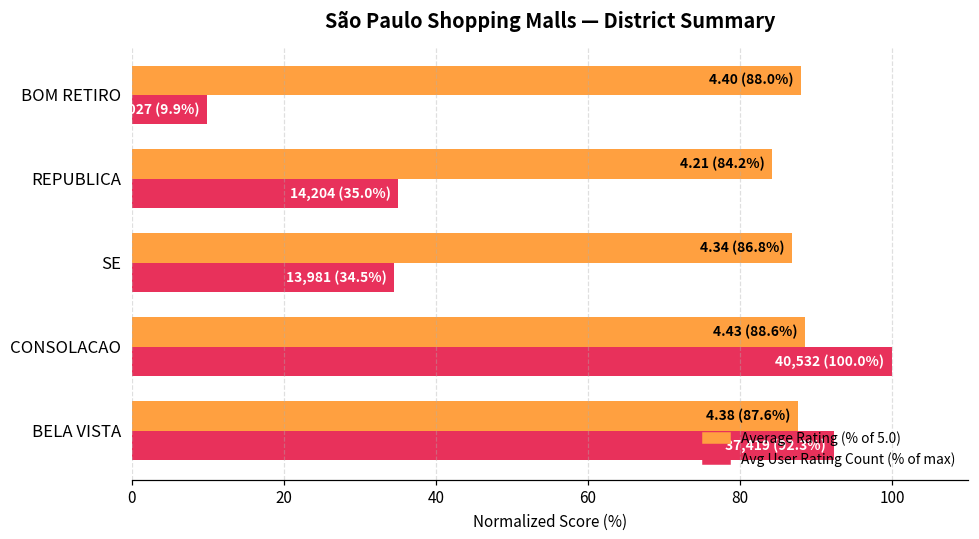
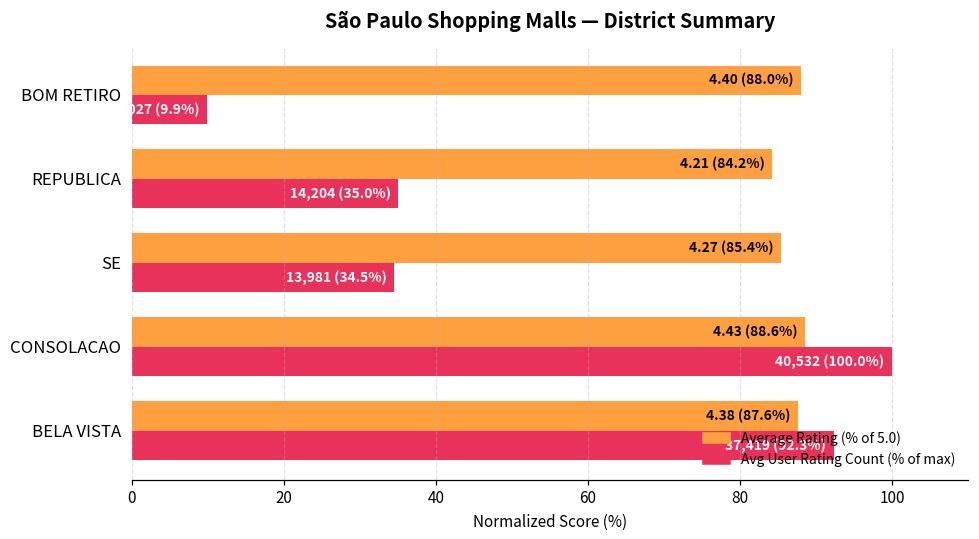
Average Rating (% of 5.0), SE: 4.34 (86.8%) -> 4.27 (85.4%)
